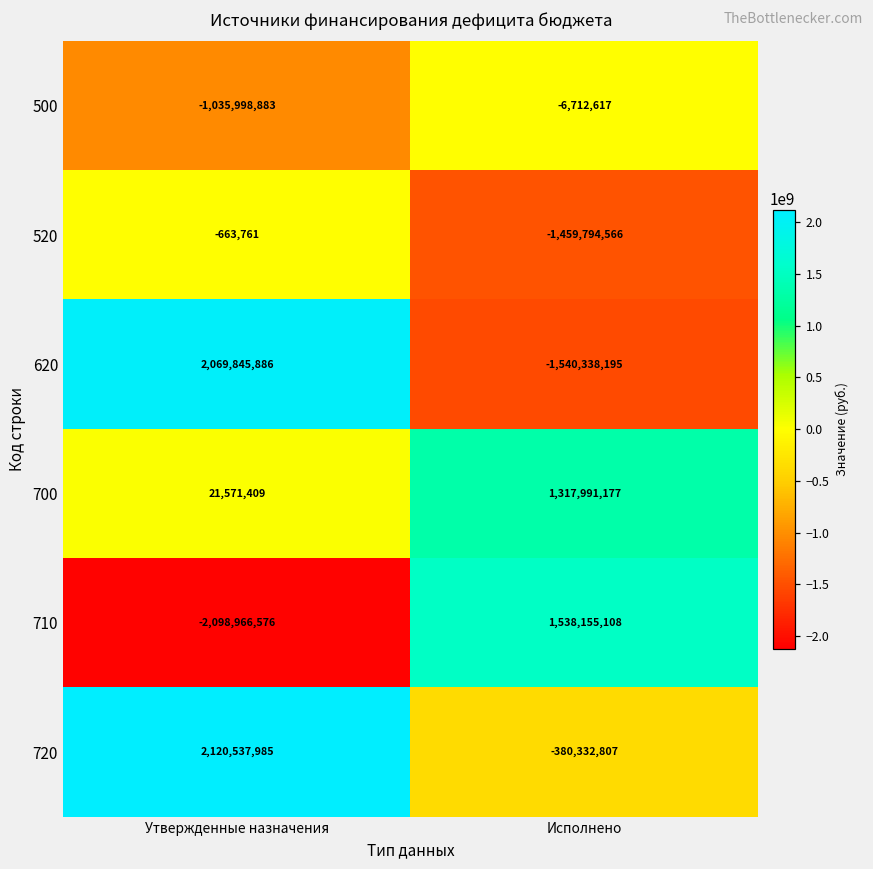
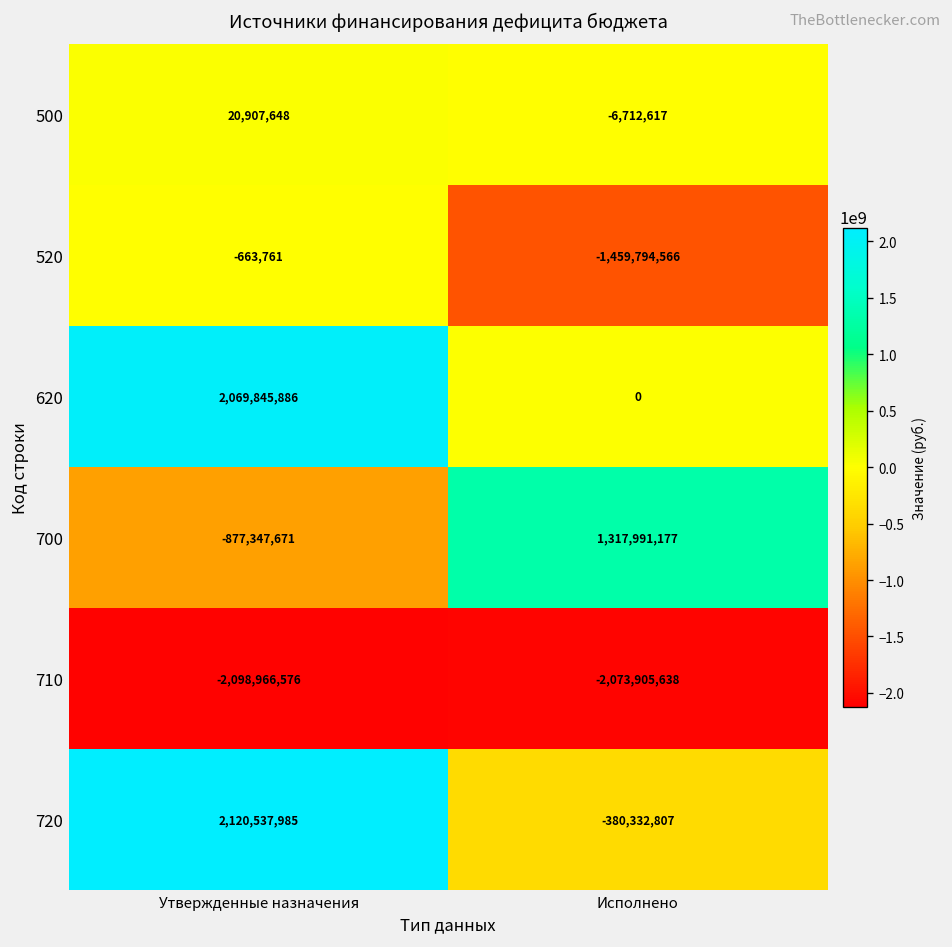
500, Утвержденные назначения: -1,035,998,883 -> 20,907,648
620, Исполнено: -1,540,338,195 -> 0
700, Утвержденные назначения: 21,571,409 -> -877,347,671
710, Исполнено: 1,538,155,108 -> -2,073,905,638
